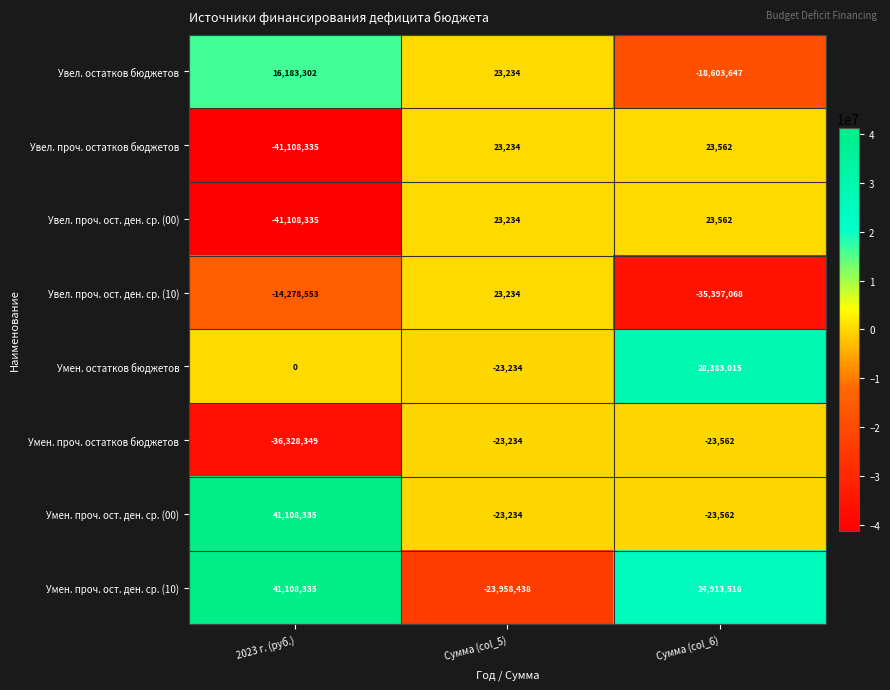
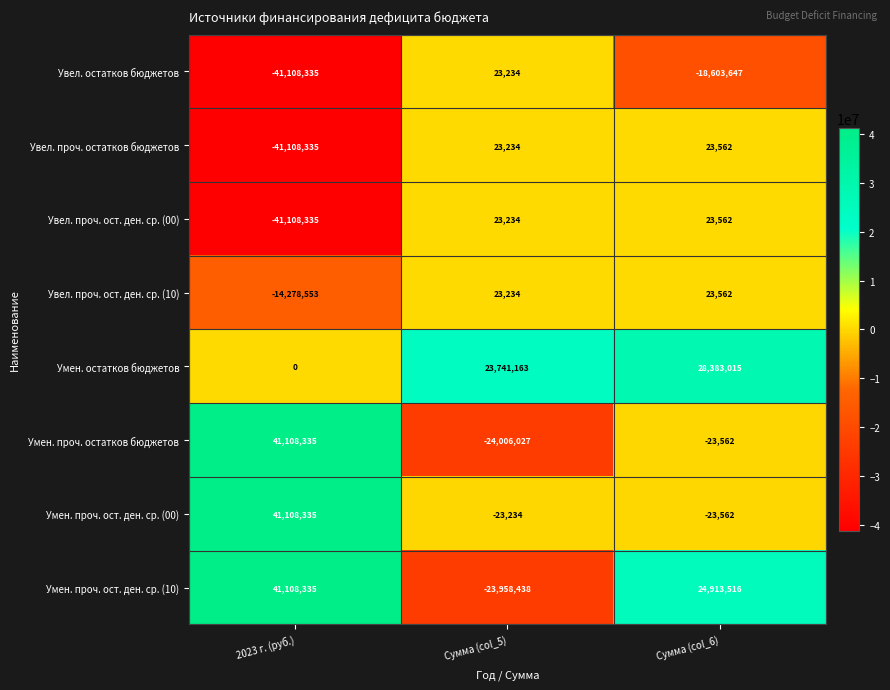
Увел. остатков бюджетов, 2023 г. (руб.): 16,183,302 -> -41,108,335
Увел. проч. ост. ден. ср. (10), Сумма (col_6): -35,397,068 -> 23,562
Умен. остатков бюджетов, Сумма (col_5): -23,234 -> 23,741,163
Умен. проч. остатков бюджетов, 2023 г. (руб.): -36,328,349 -> 41,108,335
Умен. проч. остатков бюджетов, Сумма (col_5): -23,234 -> -24,006,027
